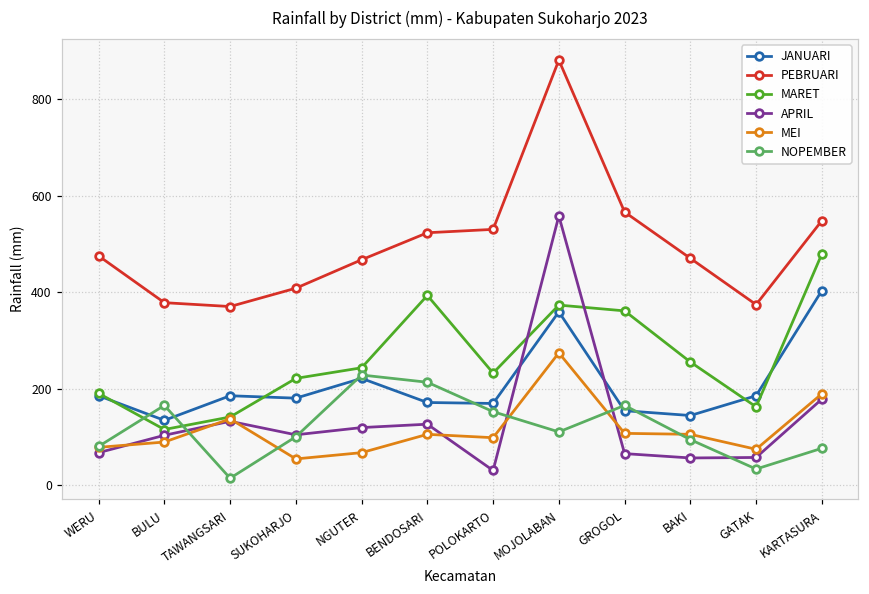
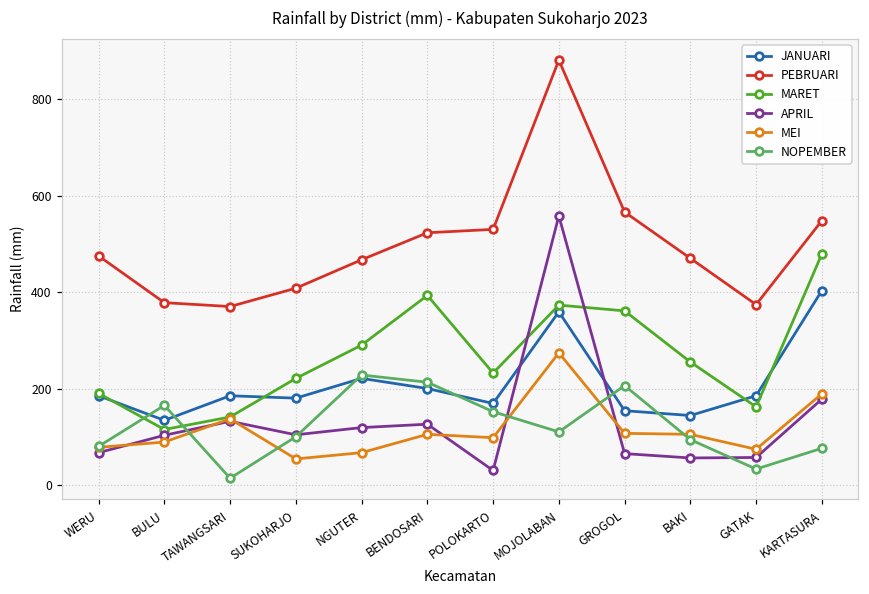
MARET, NGUTER: 240 -> 290
JANUARI, BENDOSARI: 170 -> 200
NOPEMBER, GROGOL: 170 -> 210
